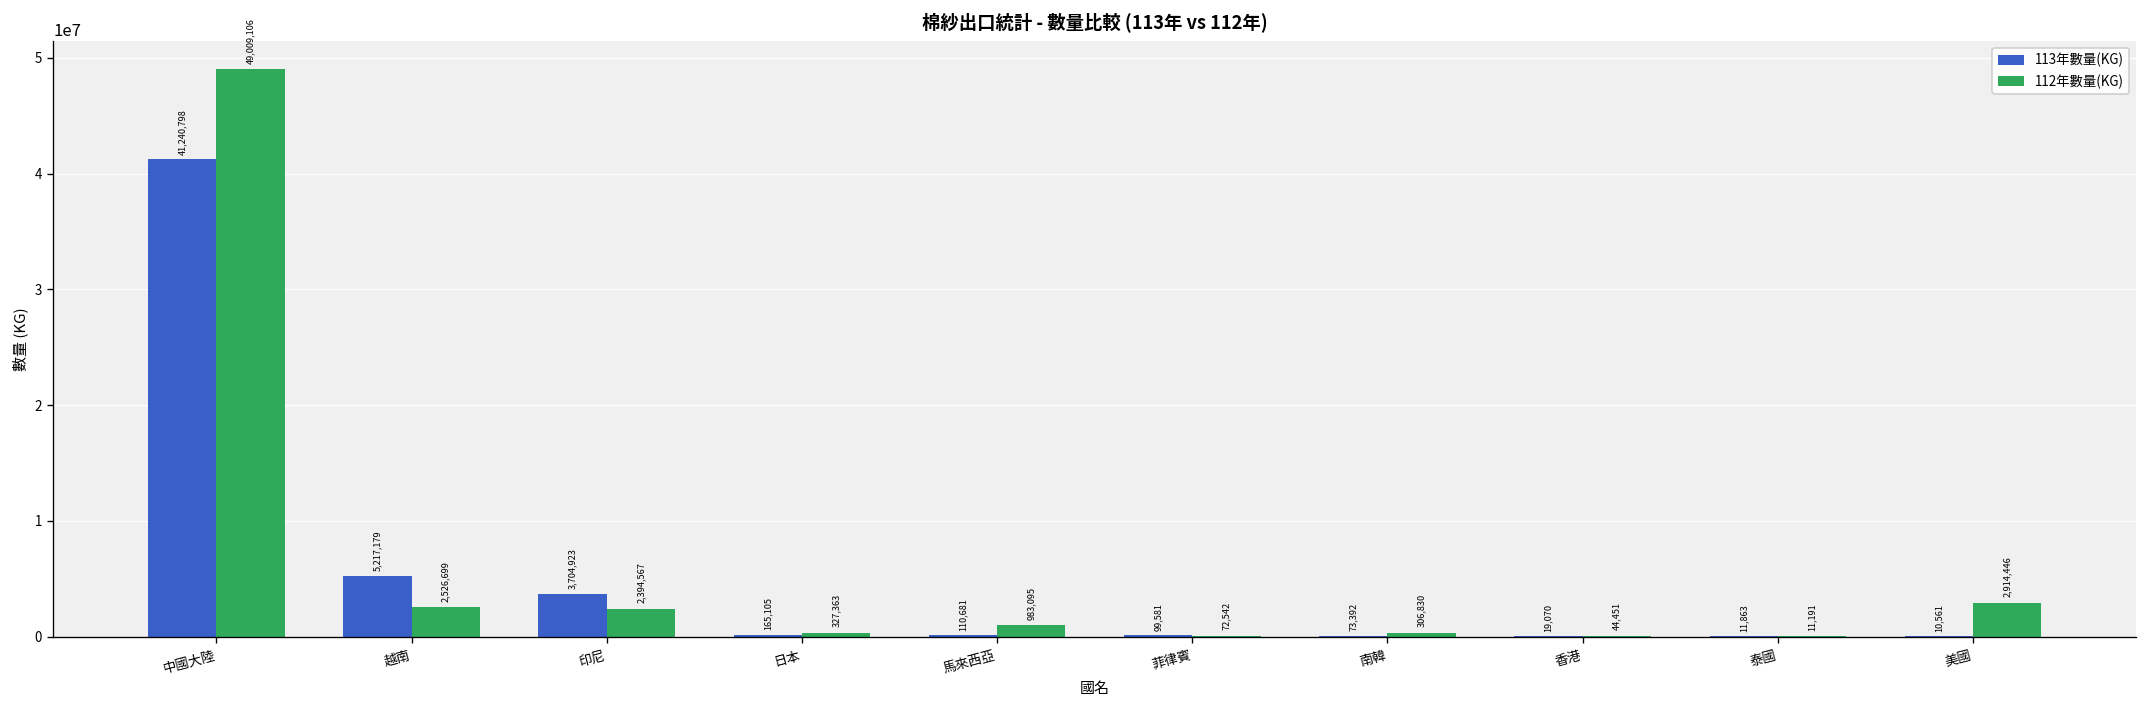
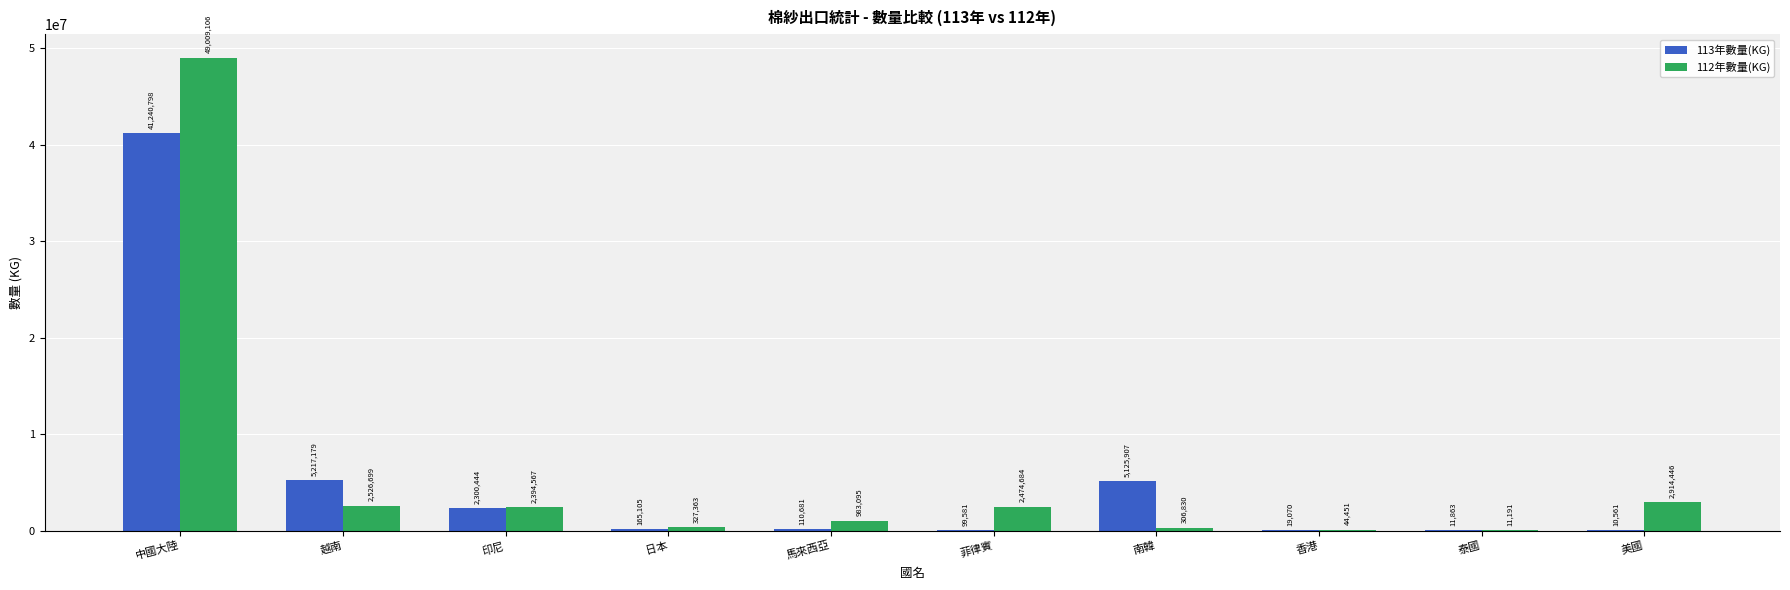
113年數量(KG), 印尼: 3,704,923 -> 2,300,444
112年數量(KG), 菲律賓: 72,542 -> 2,474,684
113年數量(KG), 南韓: 73,392 -> 5,125,907
